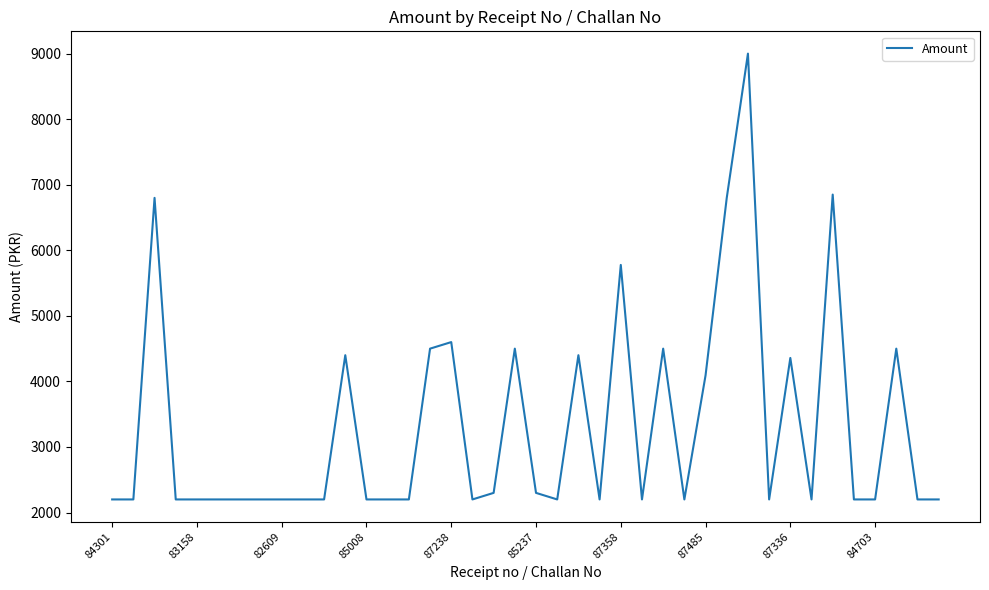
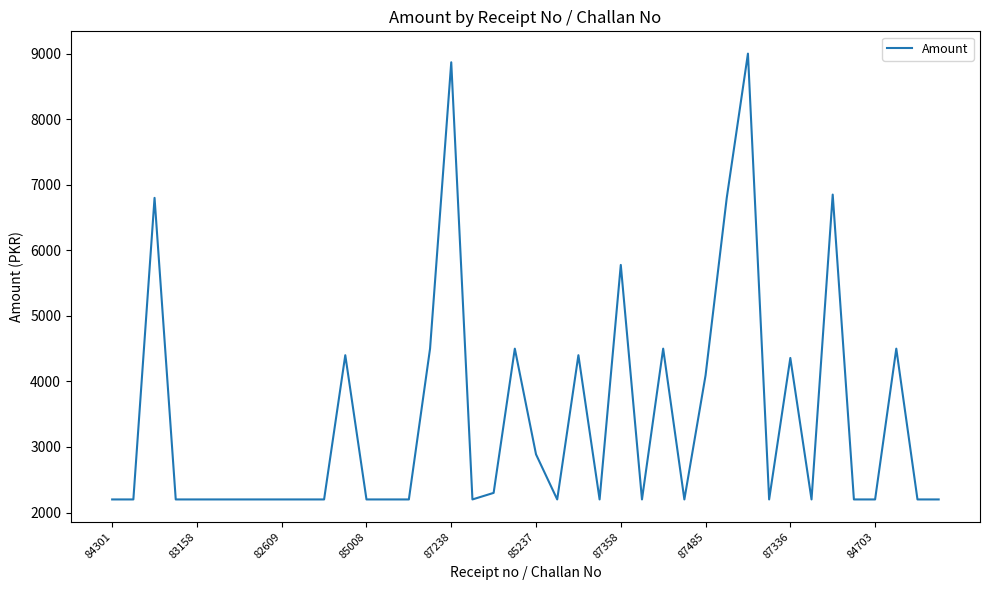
87238: 4600 -> 8900
85237: 2300 -> 2900
